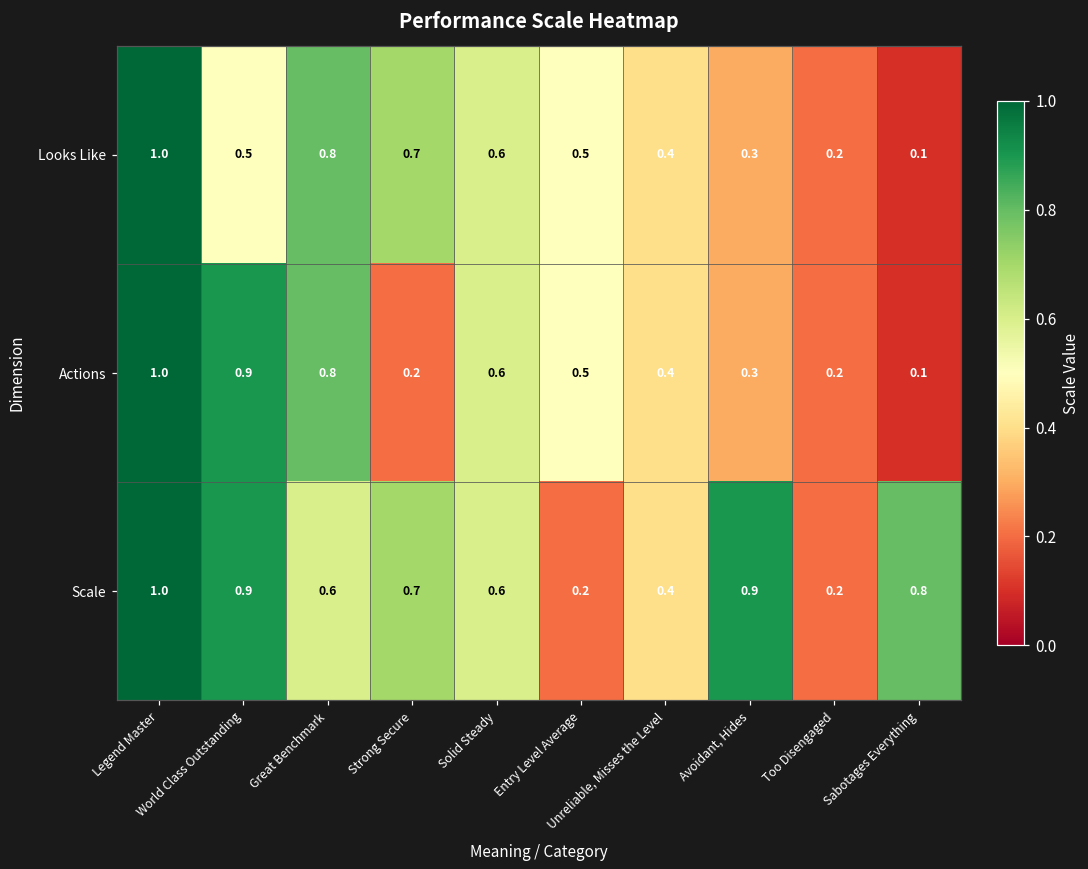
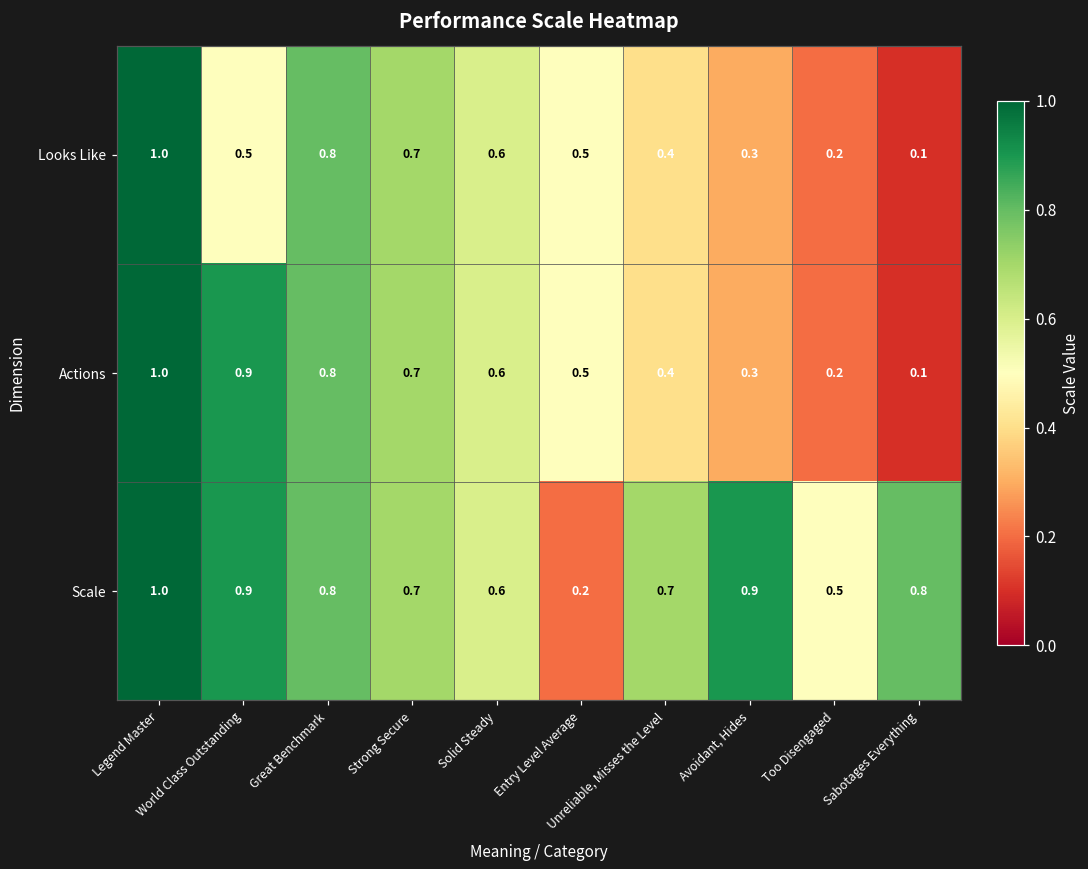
Actions, Strong Secure: 0.2 -> 0.7
Scale, Great Benchmark: 0.6 -> 0.8
Scale, Unreliable, Misses the Level: 0.4 -> 0.7
Scale, Too Disengaged: 0.2 -> 0.5
